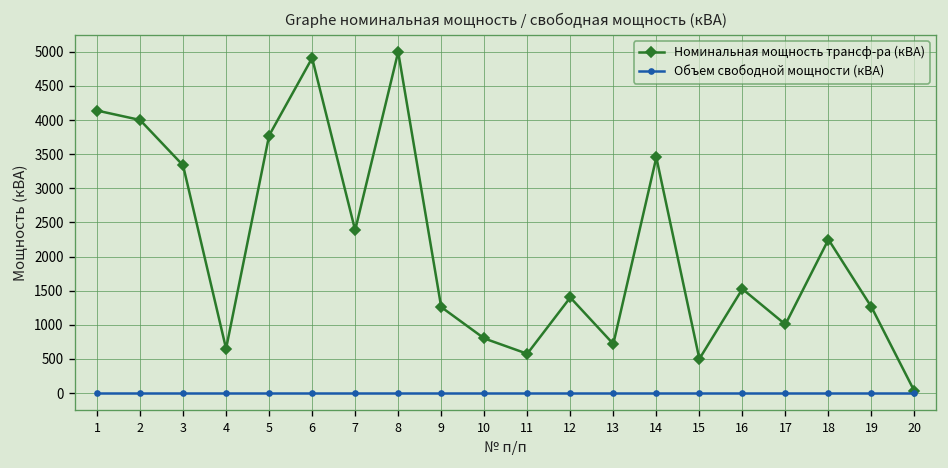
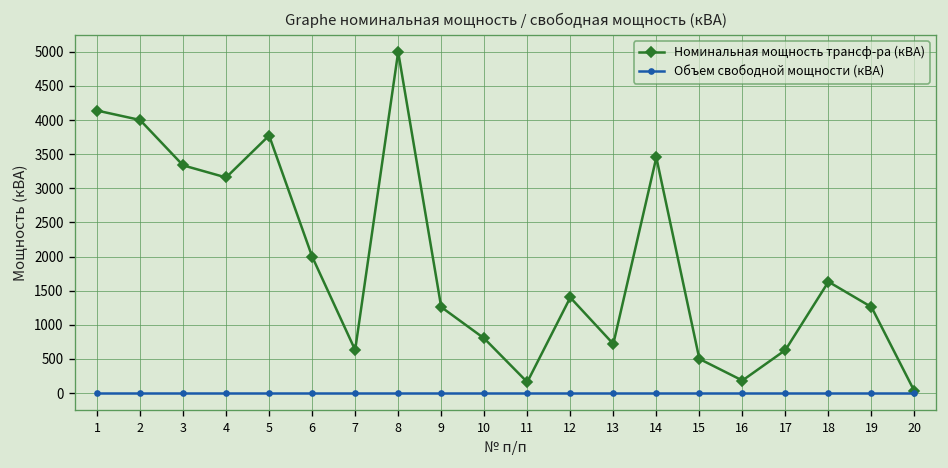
Номинальная мощность трансф-ра (кВА), 4: 700 -> 3200
Номинальная мощность трансф-ра (кВА), 6: 4900 -> 2000
Номинальная мощность трансф-ра (кВА), 7: 2400 -> 600
Номинальная мощность трансф-ра (кВА), 11: 600 -> 200
Номинальная мощность трансф-ра (кВА), 16: 1500 -> 200
Номинальная мощность трансф-ра (кВА), 17: 1000 -> 600
Номинальная мощность трансф-ра (кВА), 18: 2300 -> 1600
